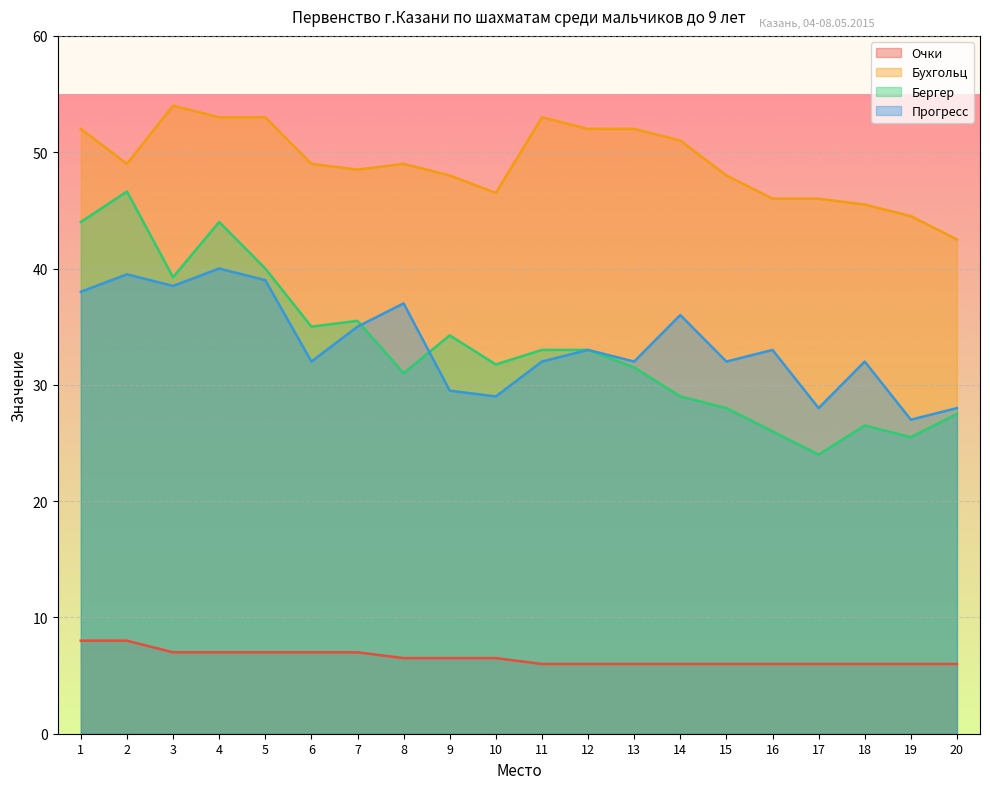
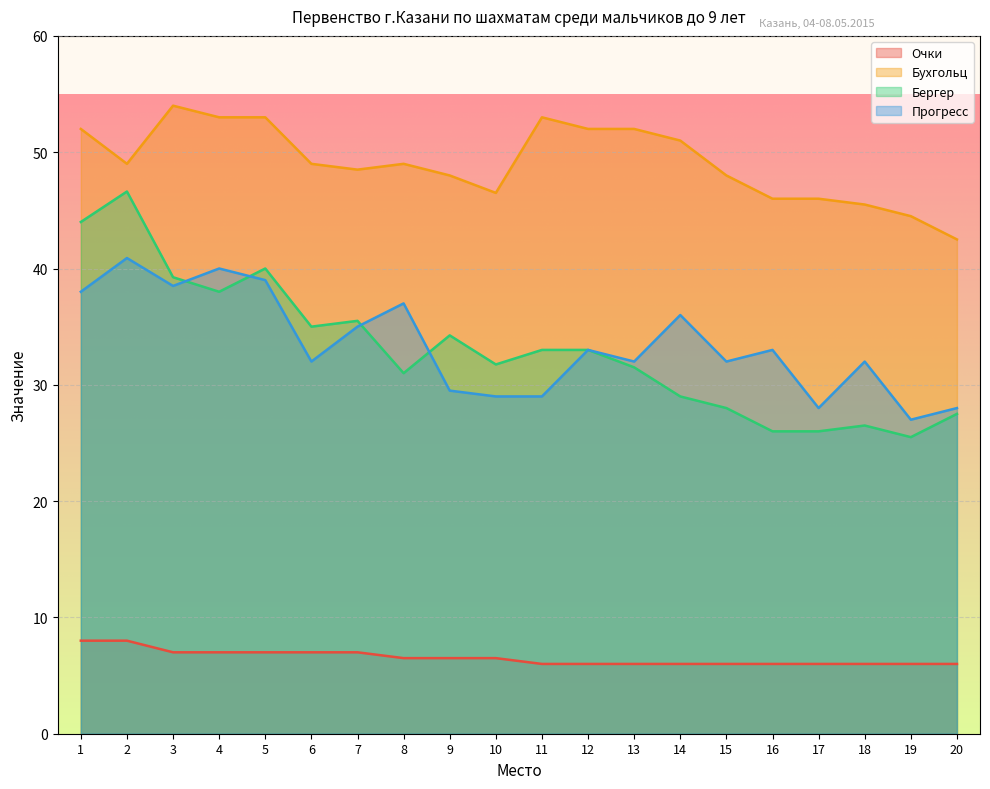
Прогресс, 2: 39.5 -> 40.9
Бергер, 4: 44 -> 38
Прогресс, 11: 32 -> 29
Бергер, 17: 24 -> 26
